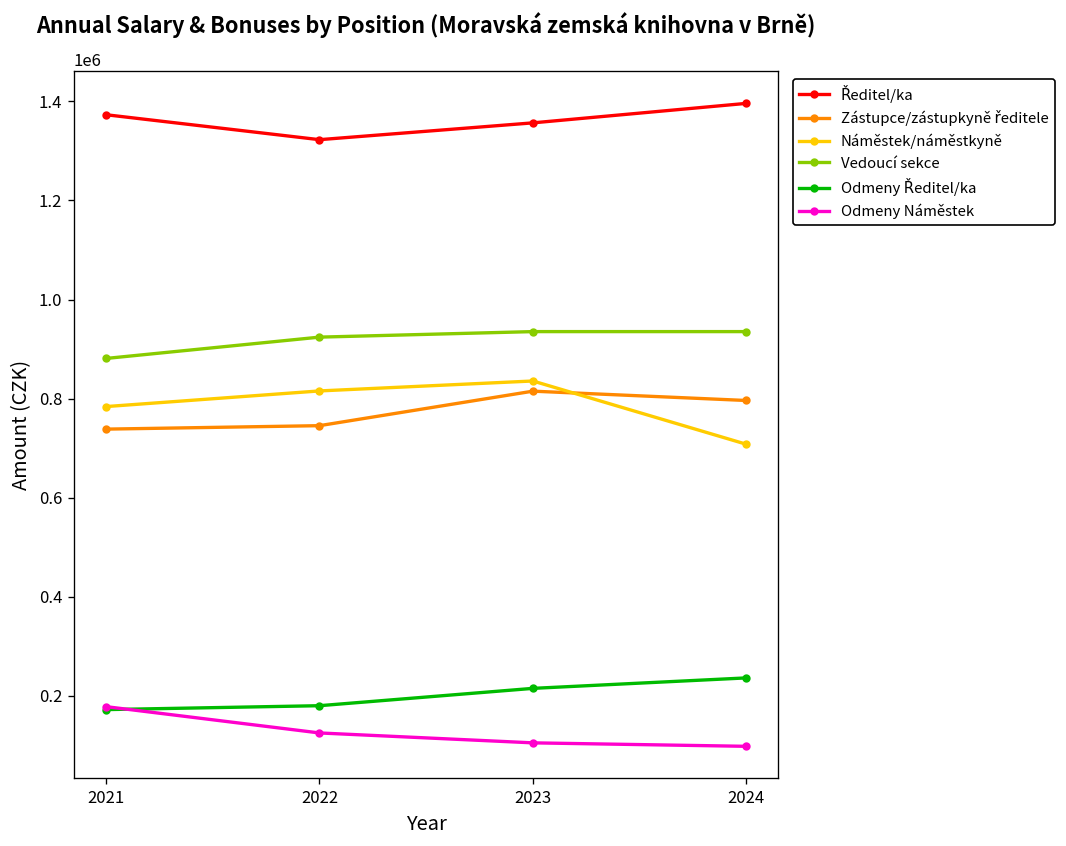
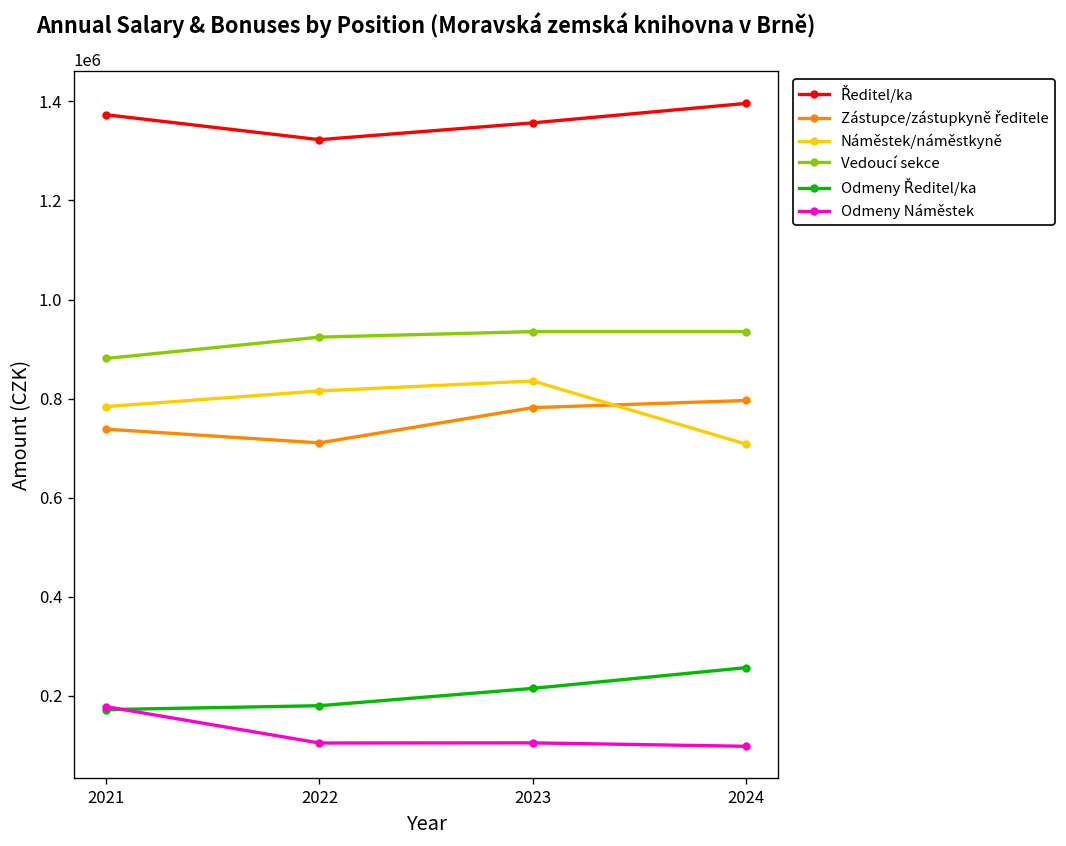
Zástupce/zástupkyně ředitele, 2022: 750000 -> 710000
Odmeny Náměstek, 2022: 130000 -> 100000
Zástupce/zástupkyně ředitele, 2023: 820000 -> 780000
Odmeny Ředitel/ka, 2024: 240000 -> 260000
